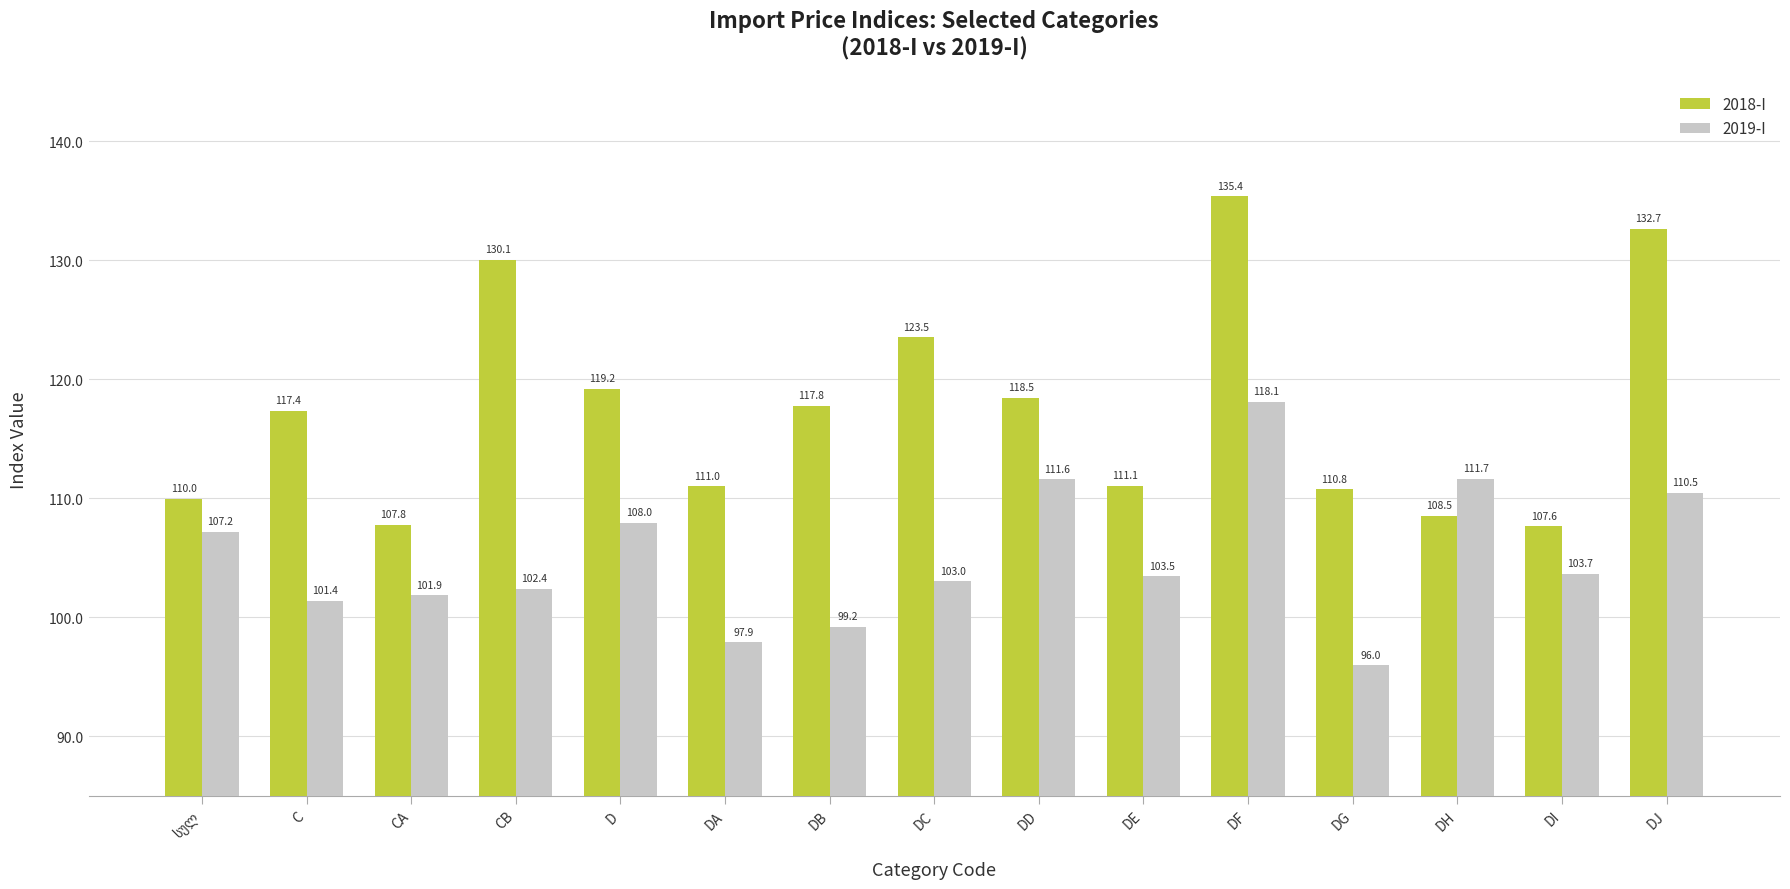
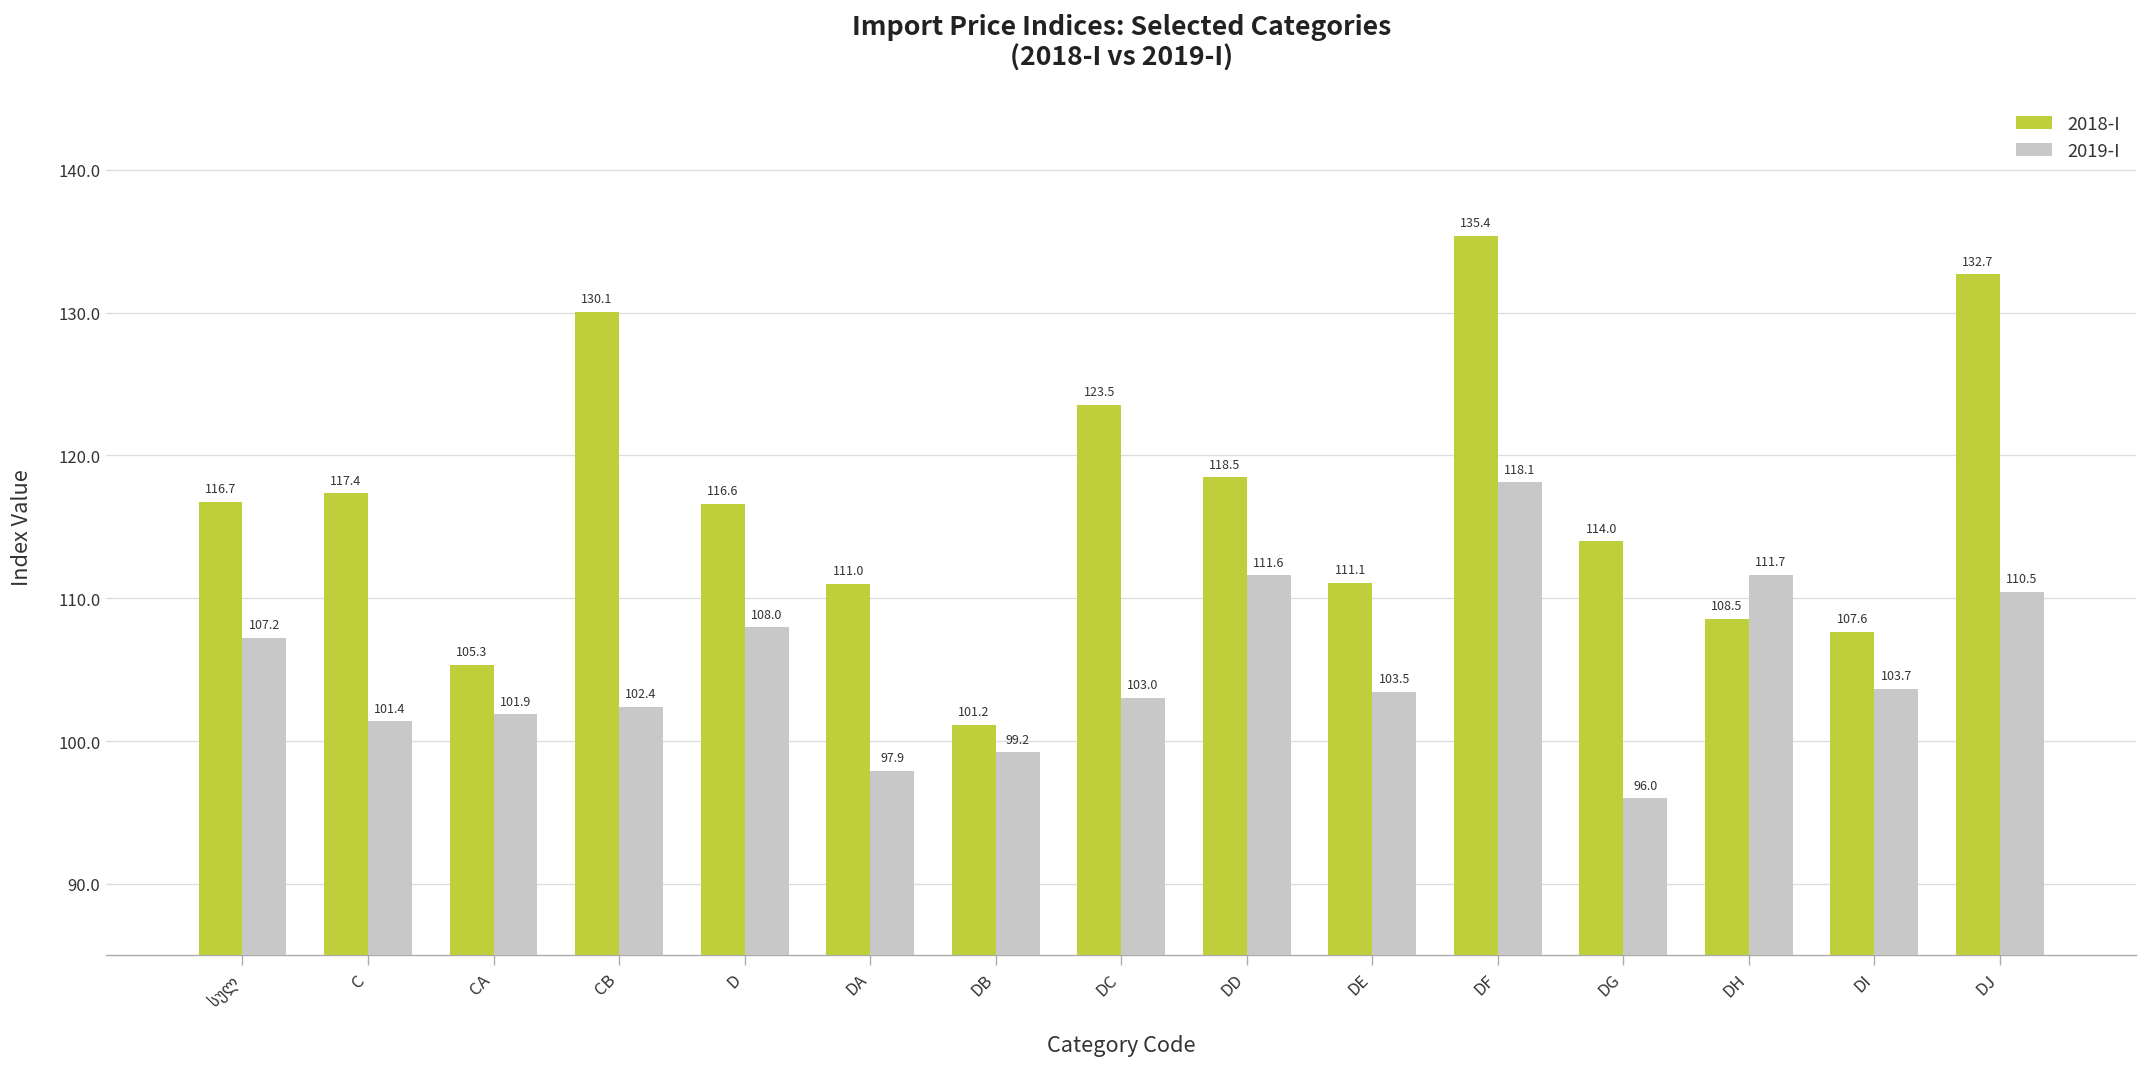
2018-I, სულ: 110.0 -> 116.7
2018-I, CA: 107.8 -> 105.3
2018-I, D: 119.2 -> 116.6
2018-I, DB: 117.8 -> 101.2
2018-I, DG: 110.8 -> 114.0
